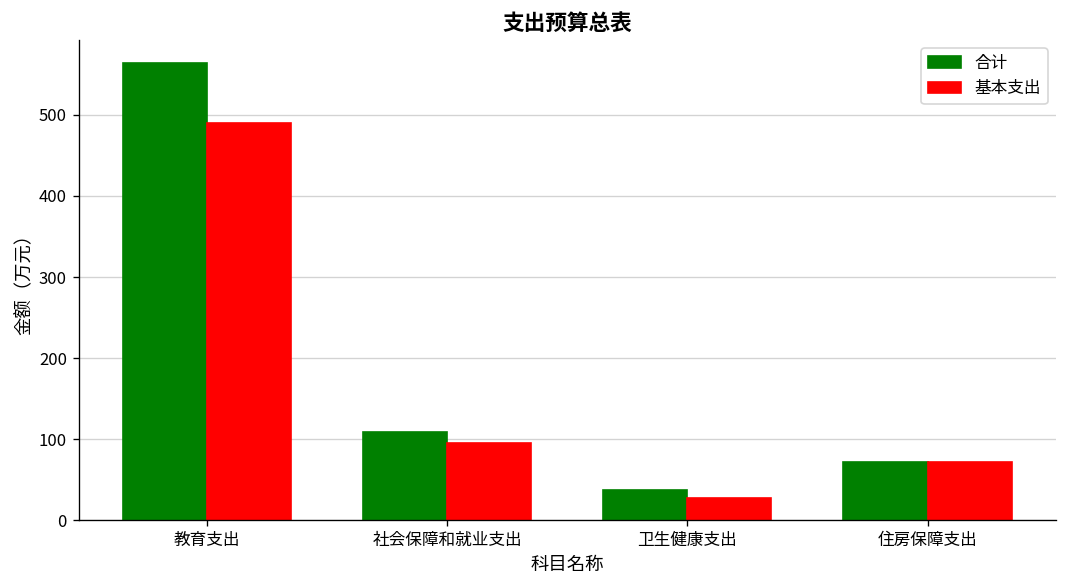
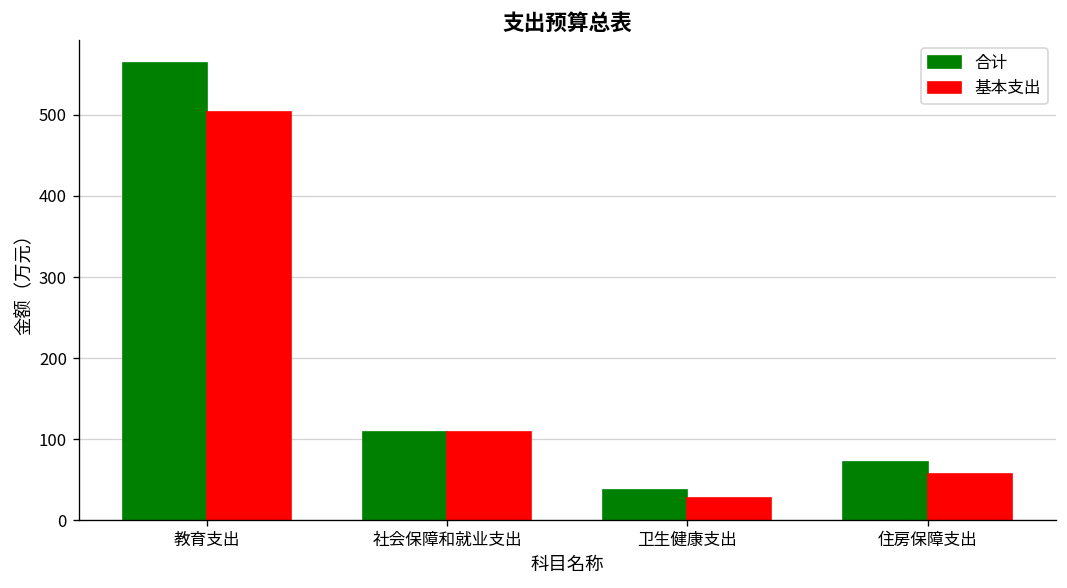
基本支出, 教育支出: 490 -> 500
基本支出, 社会保障和就业支出: 100 -> 110
基本支出, 住房保障支出: 70 -> 60
